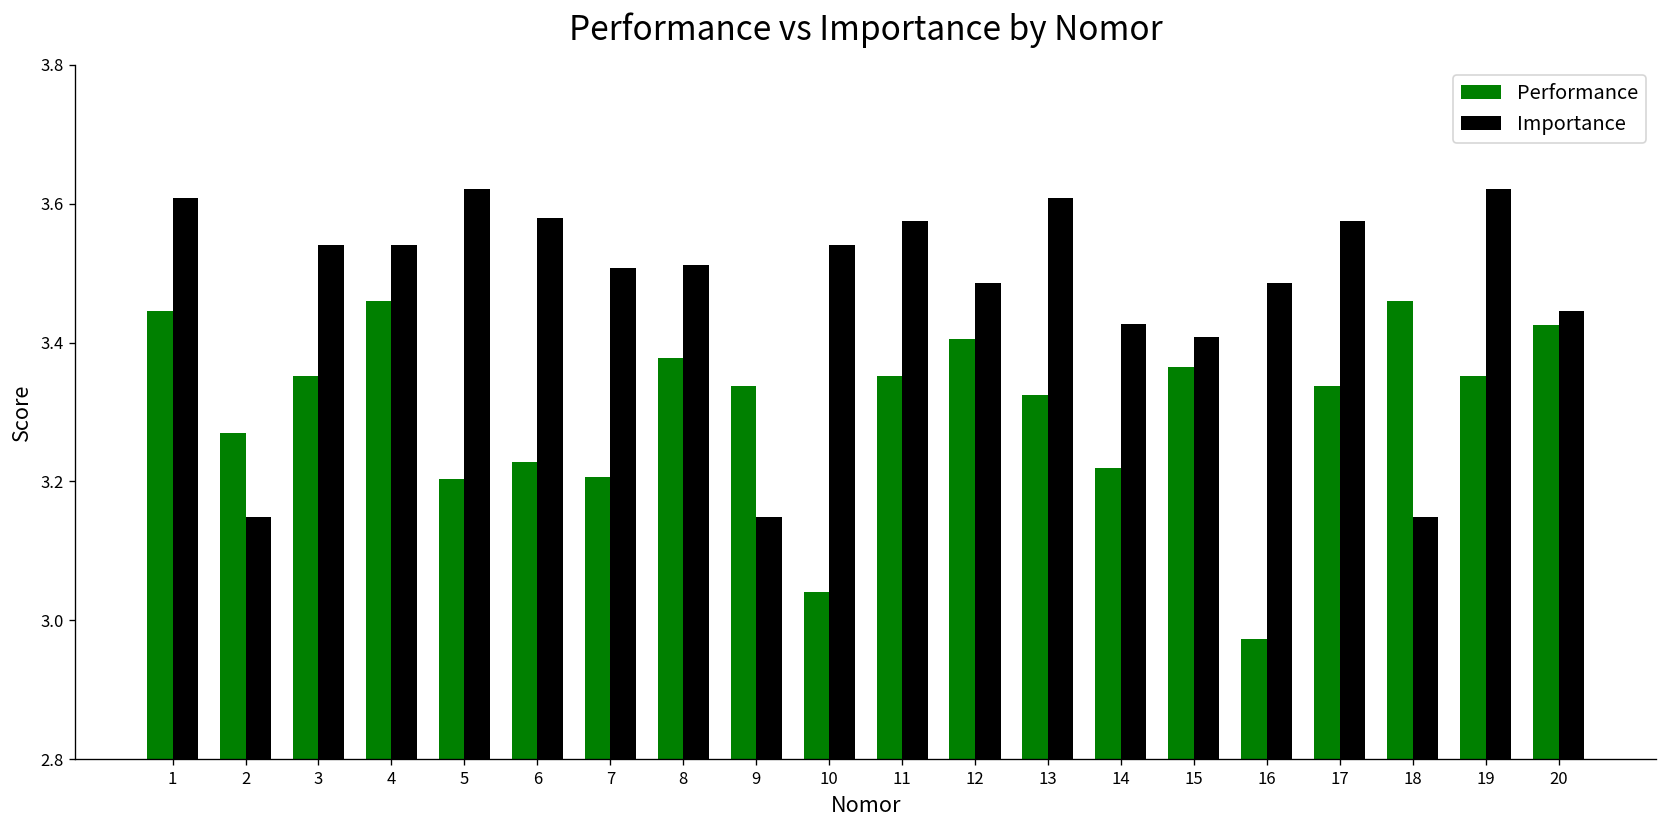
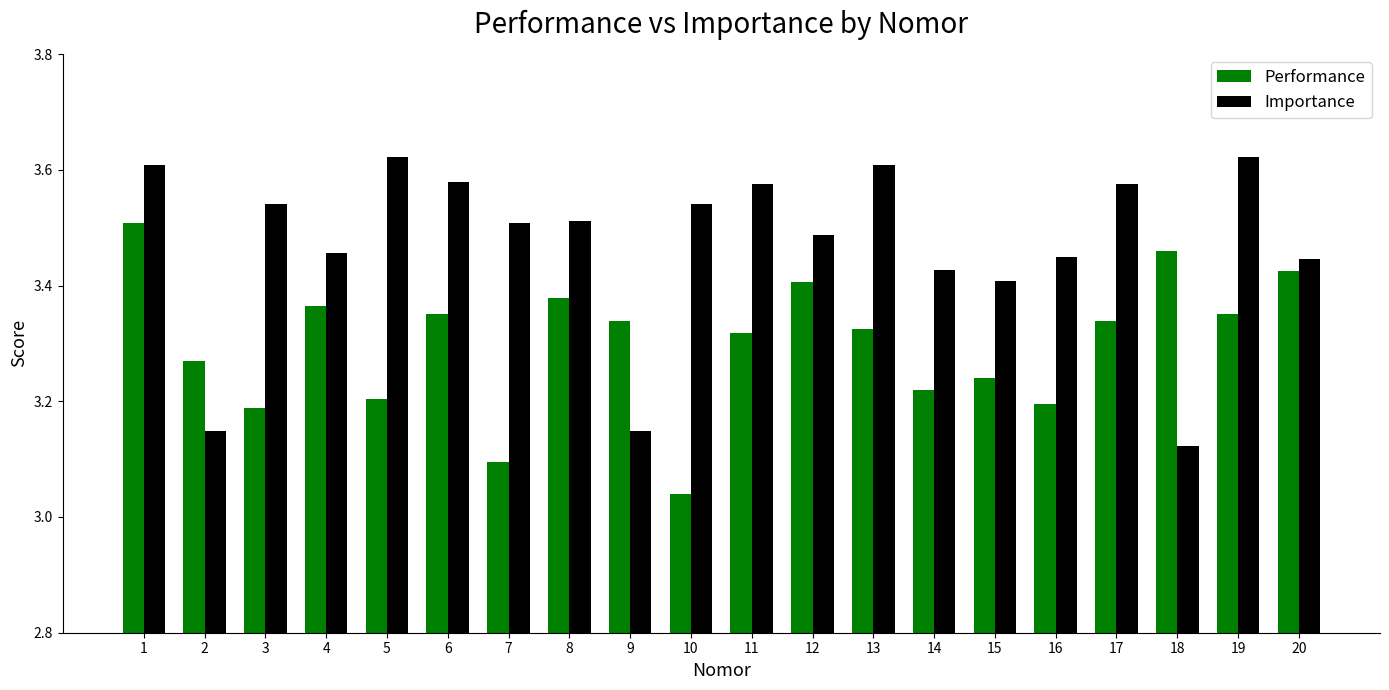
Performance, 1: 3.45 -> 3.51
Performance, 3: 3.35 -> 3.19
Performance, 4: 3.46 -> 3.36
Importance, 4: 3.54 -> 3.46
Performance, 6: 3.23 -> 3.35
Performance, 7: 3.21 -> 3.09
Performance, 11: 3.35 -> 3.32
Performance, 15: 3.36 -> 3.24
Performance, 16: 2.97 -> 3.20
Importance, 16: 3.49 -> 3.45
Importance, 18: 3.15 -> 3.12
